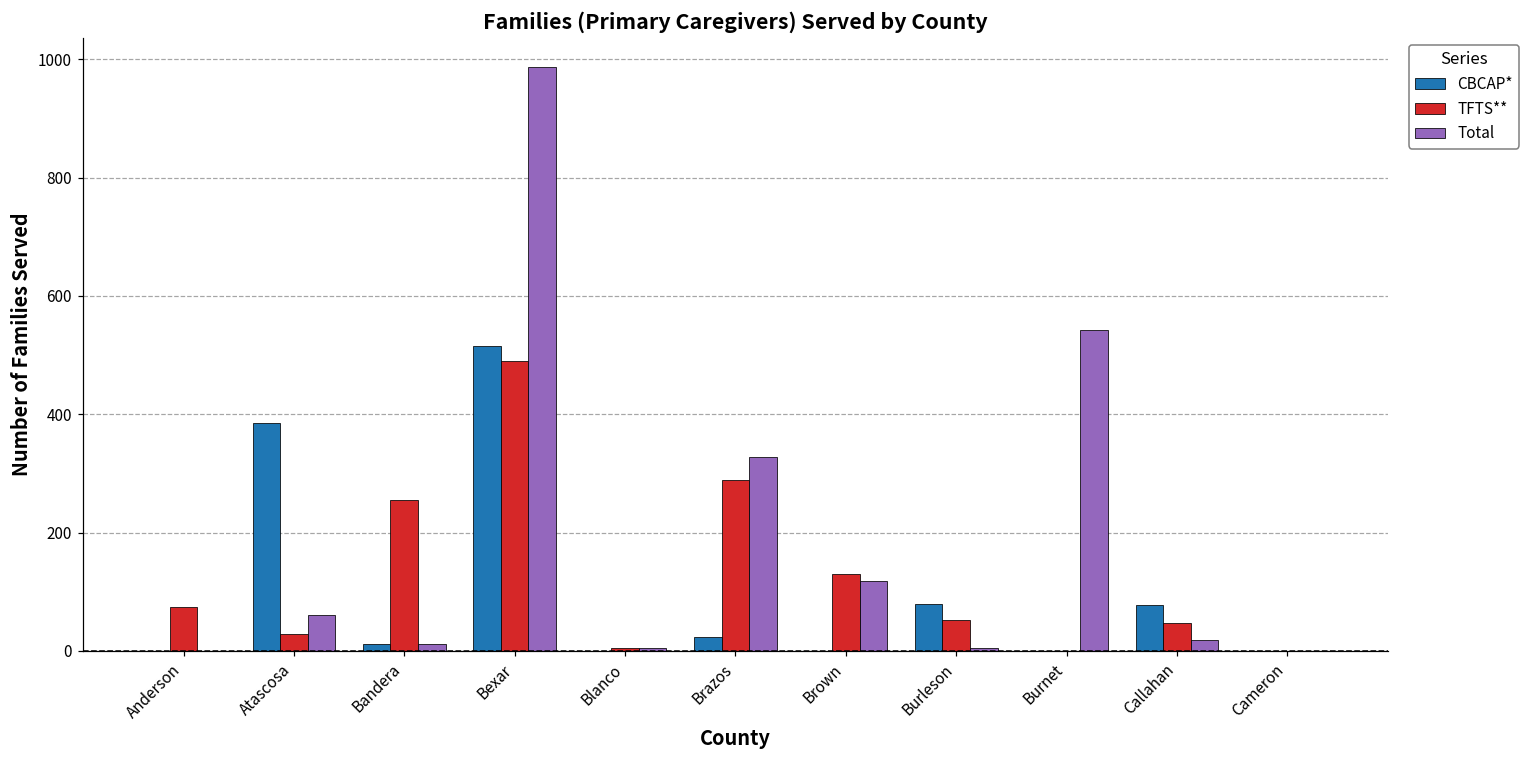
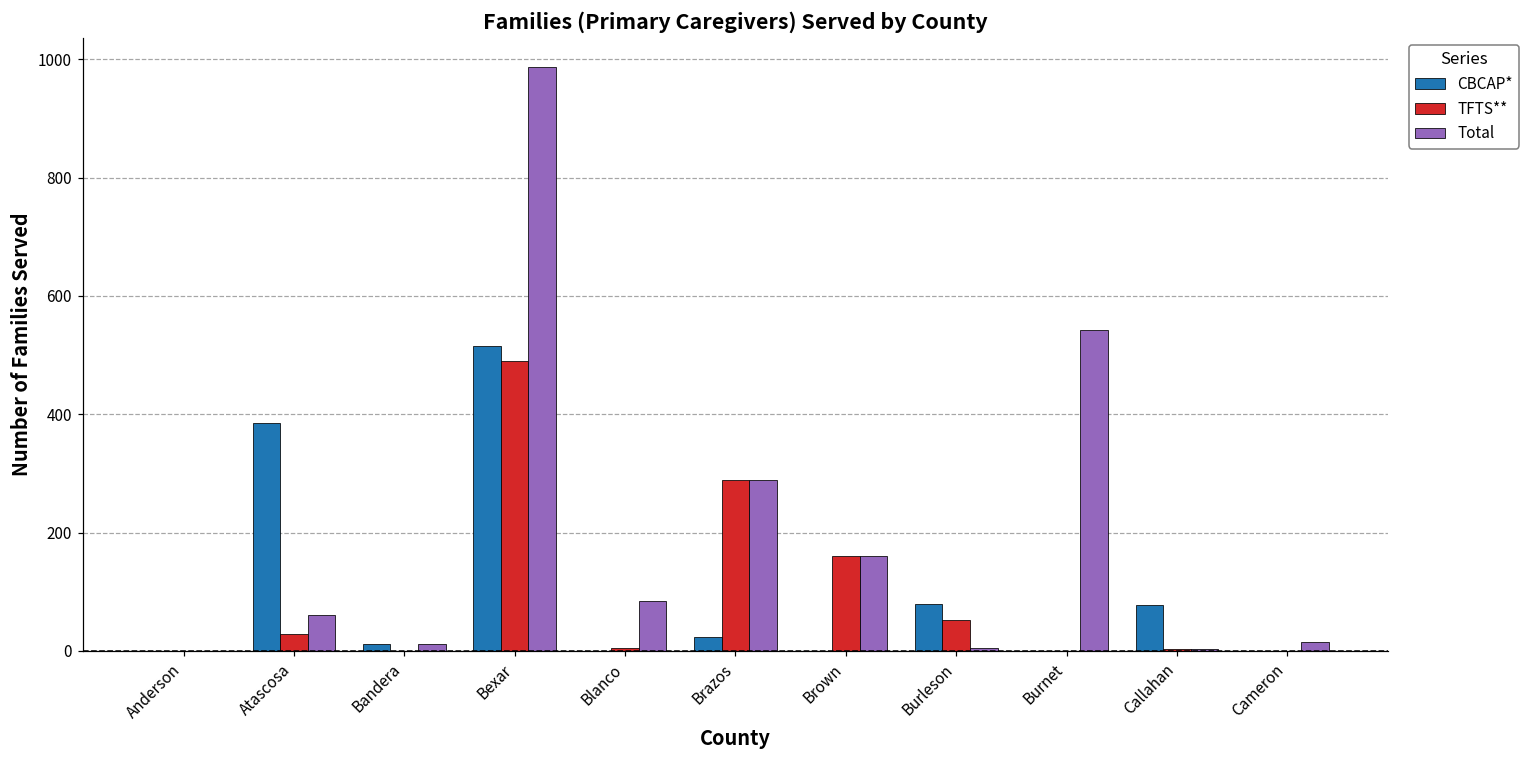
TFTS**, Anderson: 70 -> 0
TFTS**, Bandera: 260 -> 0
Total, Blanco: 10 -> 90
Total, Brazos: 330 -> 290
TFTS**, Brown: 130 -> 160
Total, Brown: 120 -> 160
TFTS**, Callahan: 50 -> 0
Total, Callahan: 20 -> 0
Total, Cameron: 0 -> 20
